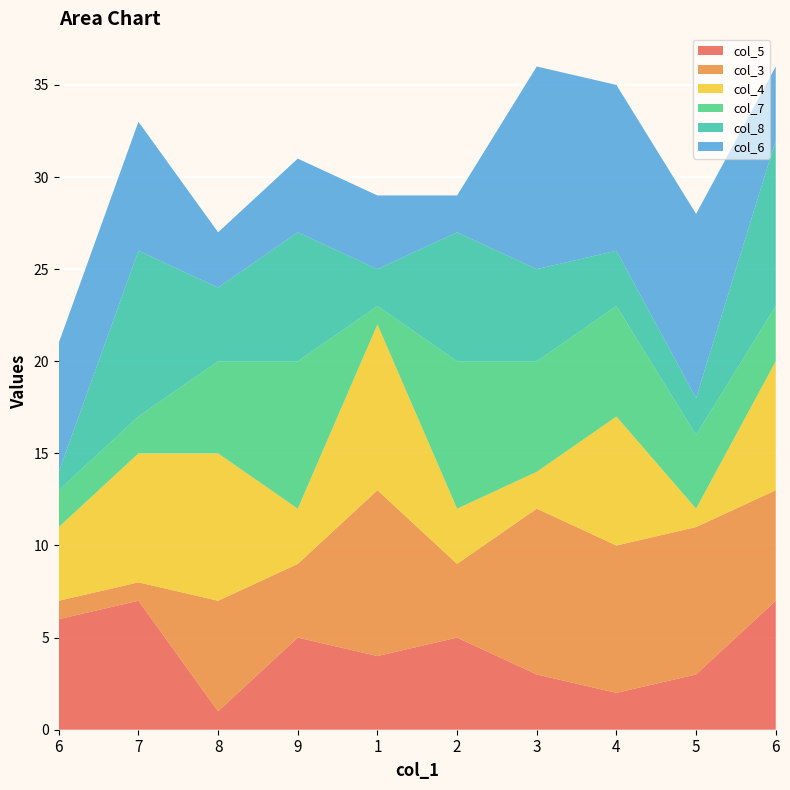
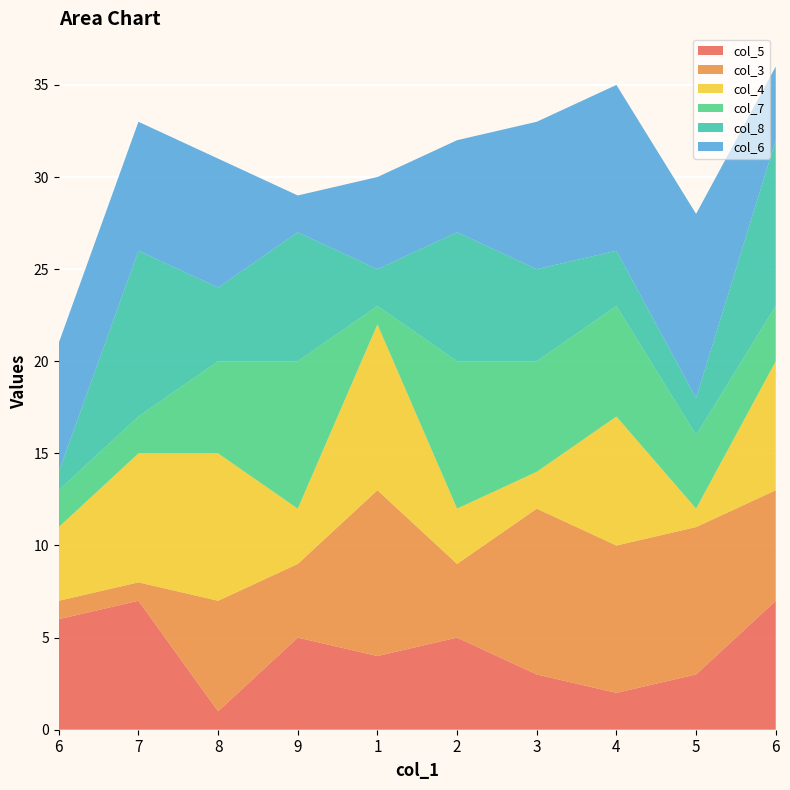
col_6, 8: 3 -> 7
col_6, 9: 4 -> 2
col_6, 1: 4 -> 5
col_6, 2: 2 -> 5
col_6, 3: 11 -> 8
